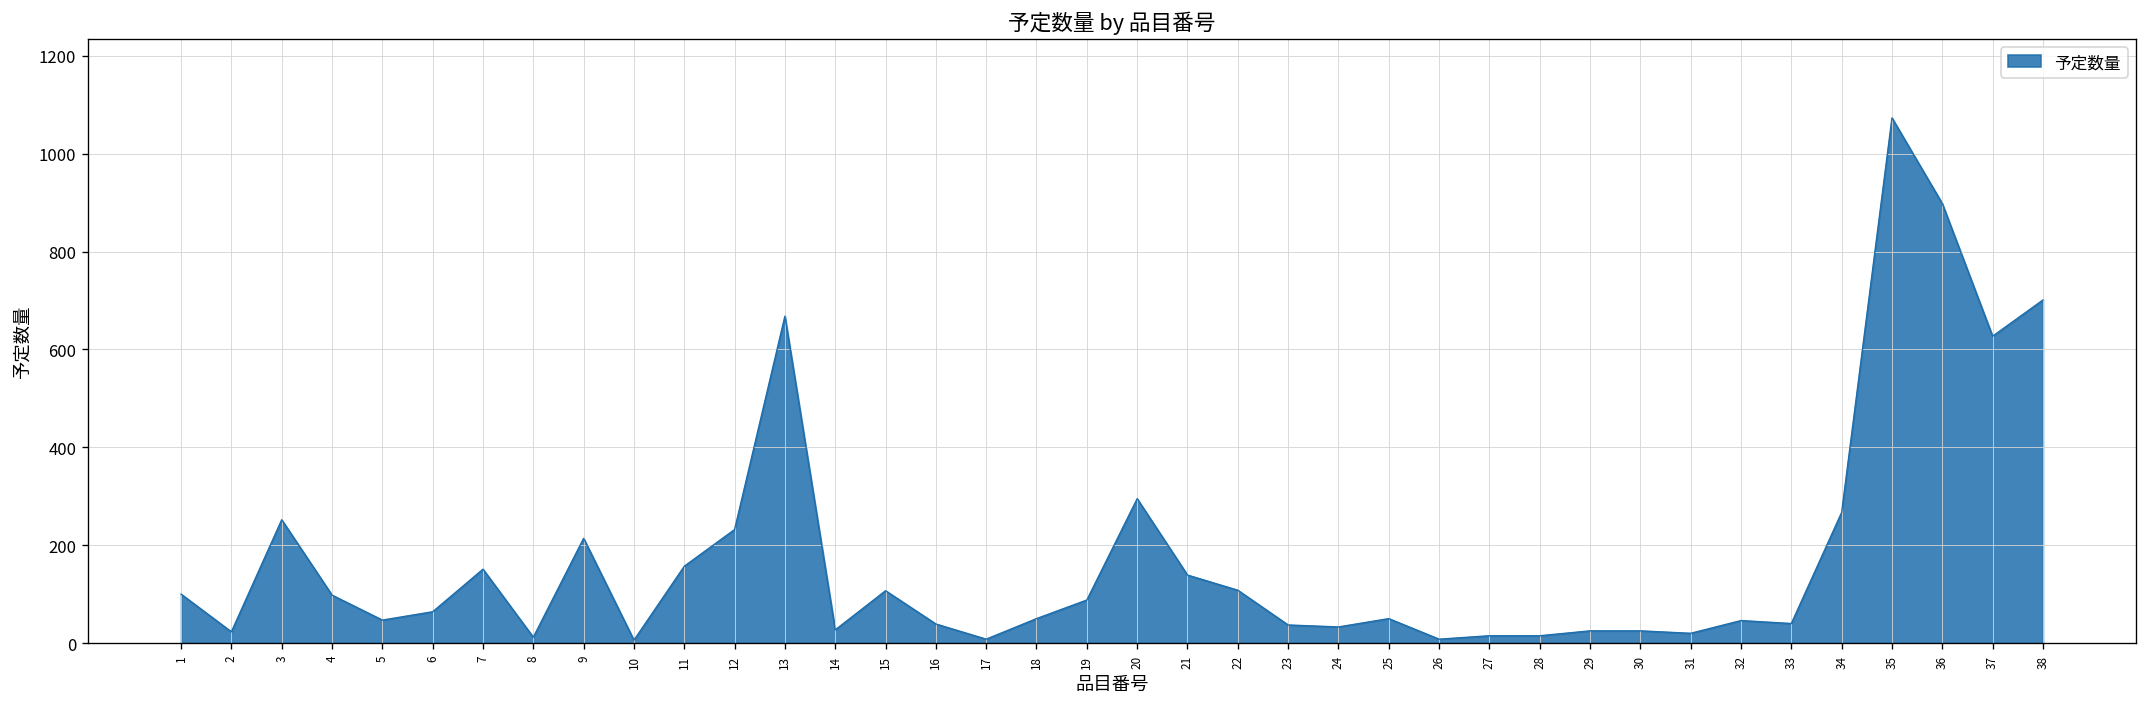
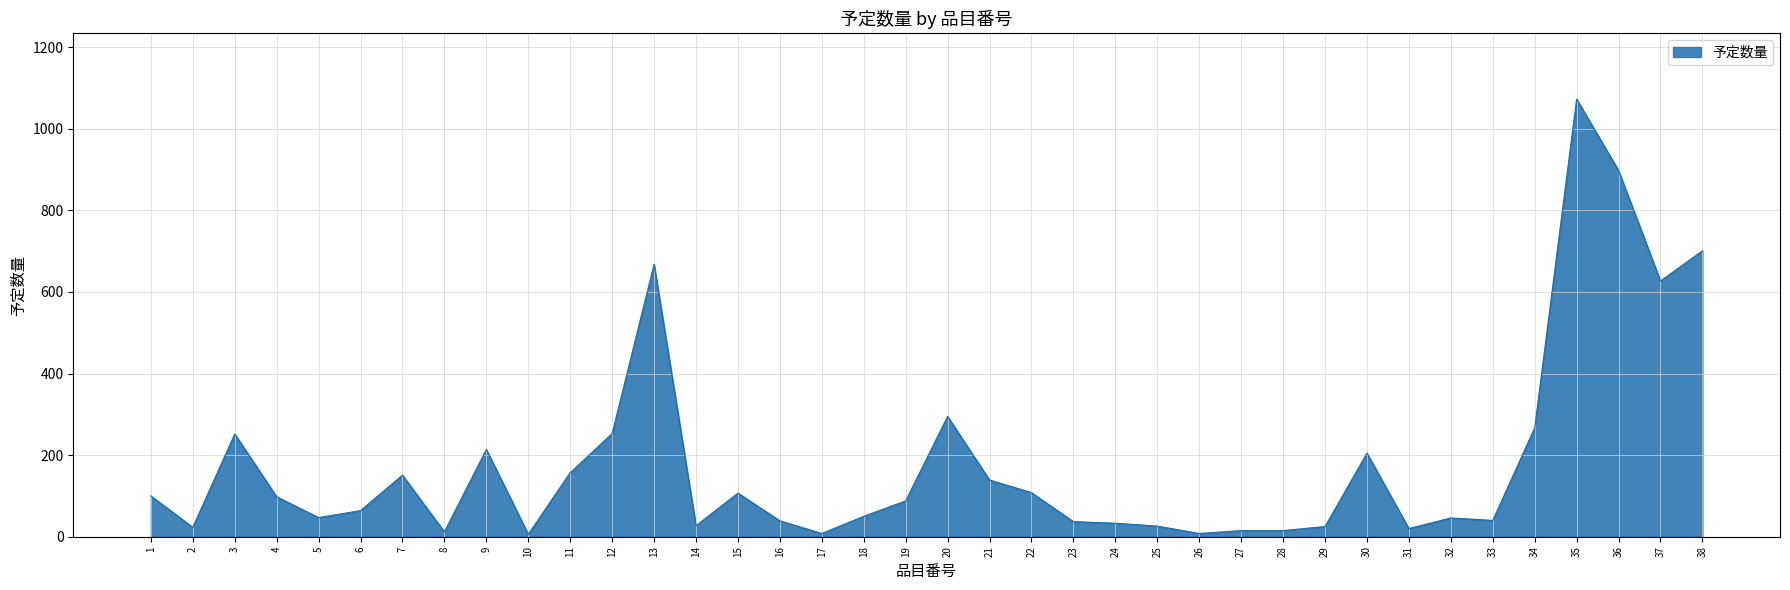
12: 230 -> 250
25: 50 -> 30
30: 30 -> 210
